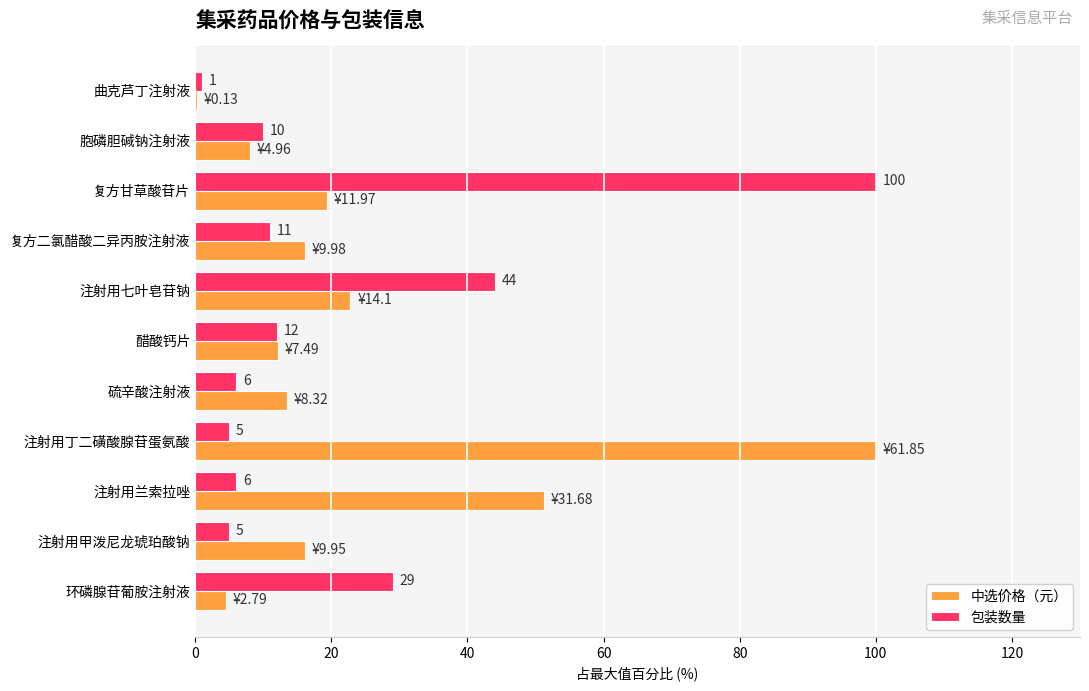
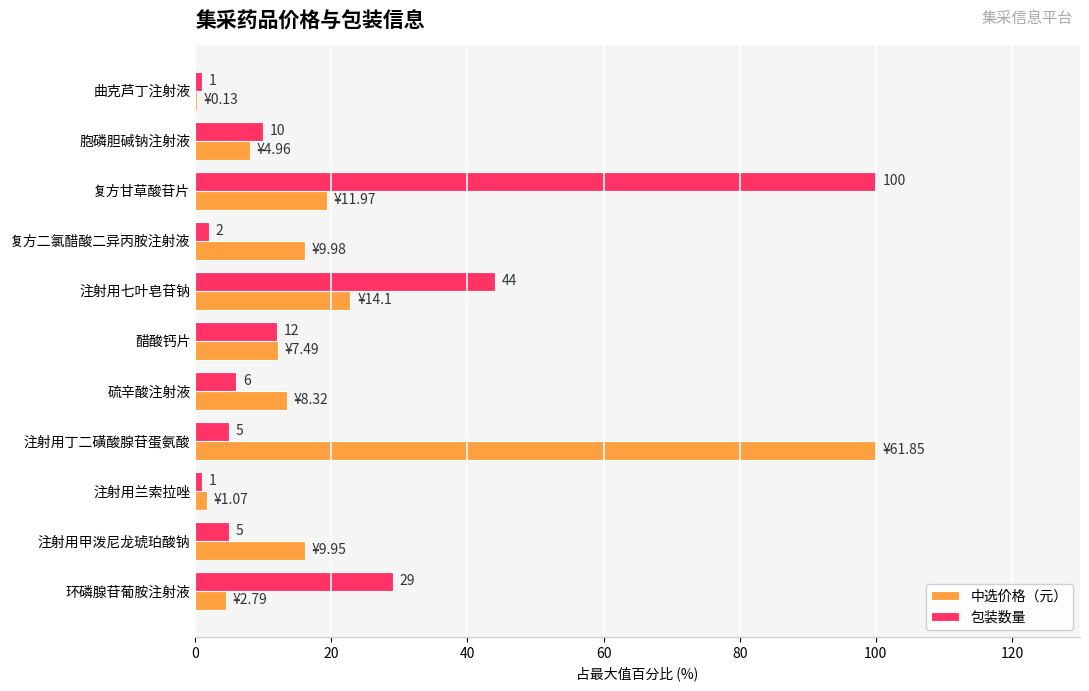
包装数量, 复方二氯醋酸二异丙胺注射液: 11 -> 2
包装数量, 注射用兰索拉唑: 6 -> 1
中选价格（元）, 注射用兰索拉唑: ¥31.68 -> ¥1.07
